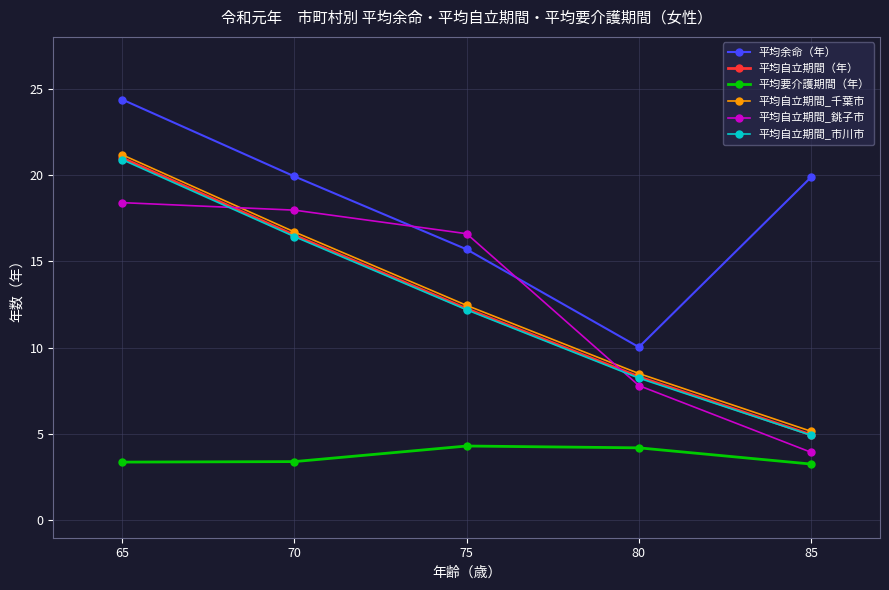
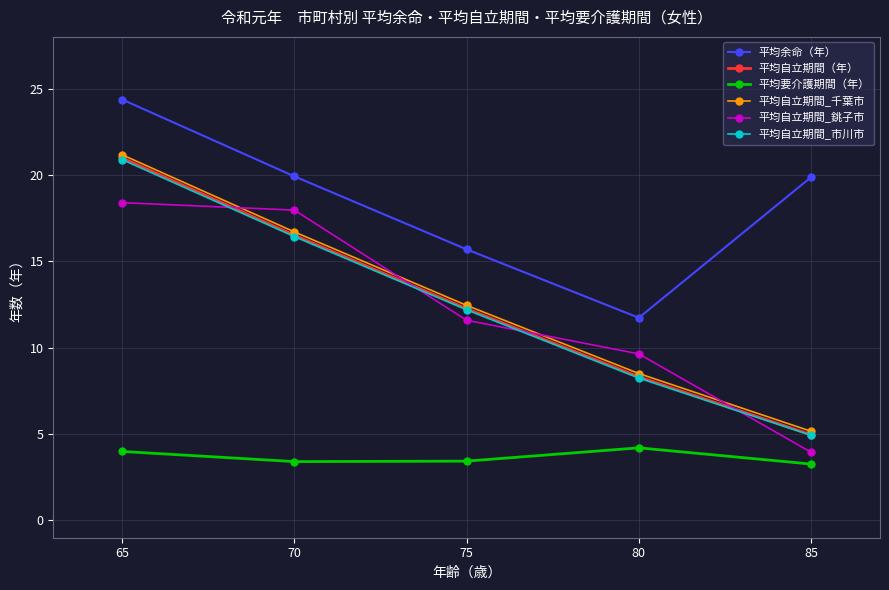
平均要介護期間（年）, 65: 3.4 -> 4.0
平均要介護期間（年）, 75: 4.3 -> 3.4
平均自立期間_銚子市, 75: 16.6 -> 11.6
平均余命（年）, 80: 10.0 -> 11.7
平均自立期間_銚子市, 80: 7.8 -> 9.6
